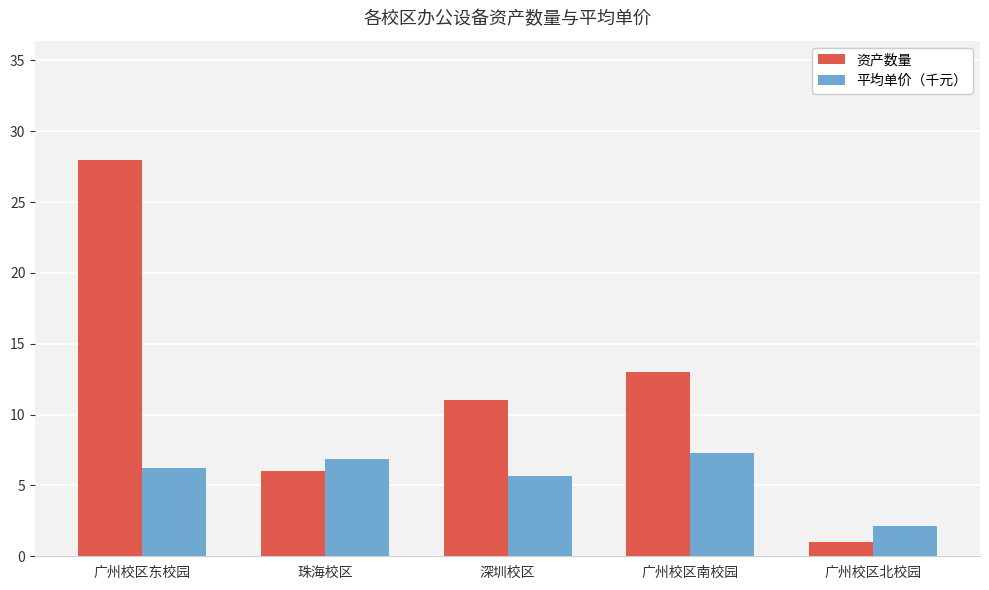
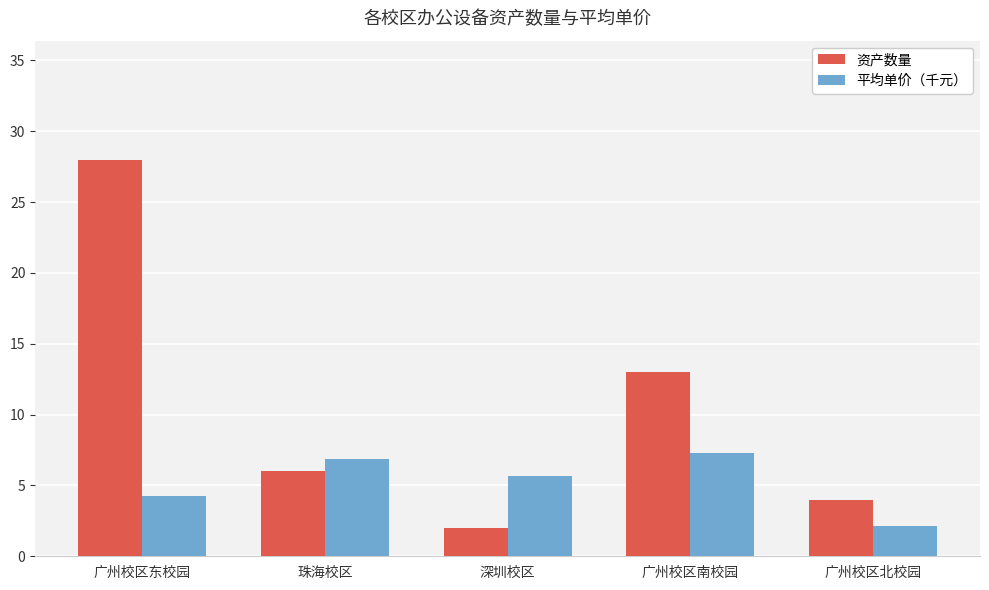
平均单价（千元）, 广州校区东校园: 6.3 -> 4.3
资产数量, 深圳校区: 11 -> 2
资产数量, 广州校区北校园: 1 -> 4
